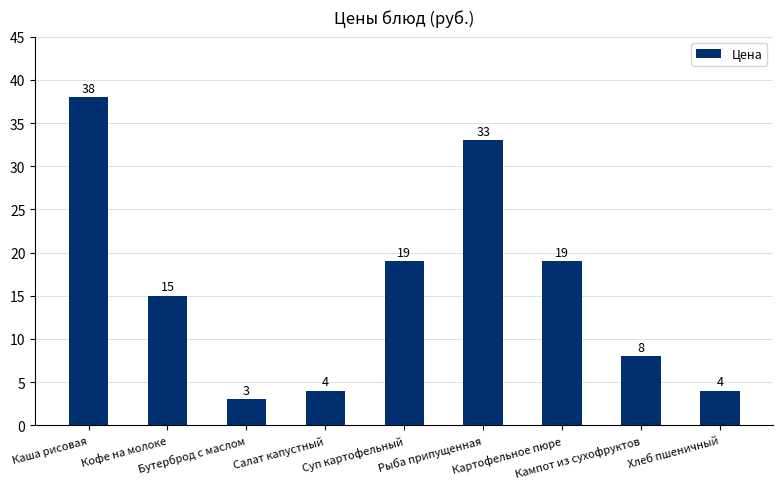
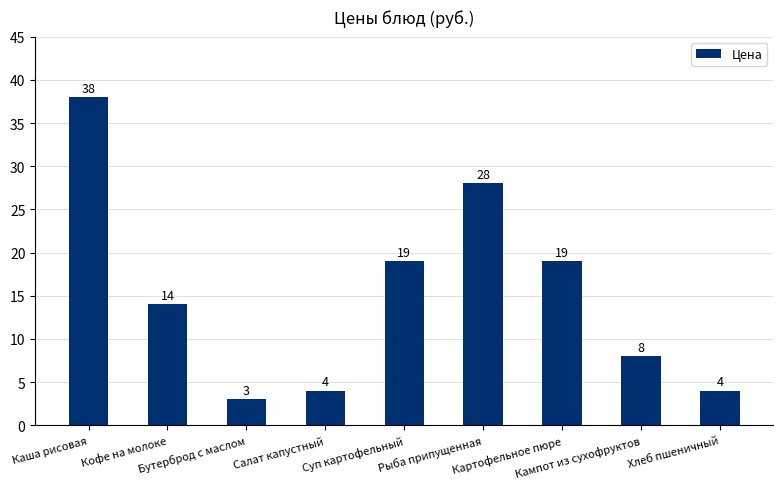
Кофе на молоке: 15 -> 14
Рыба припущенная: 33 -> 28
